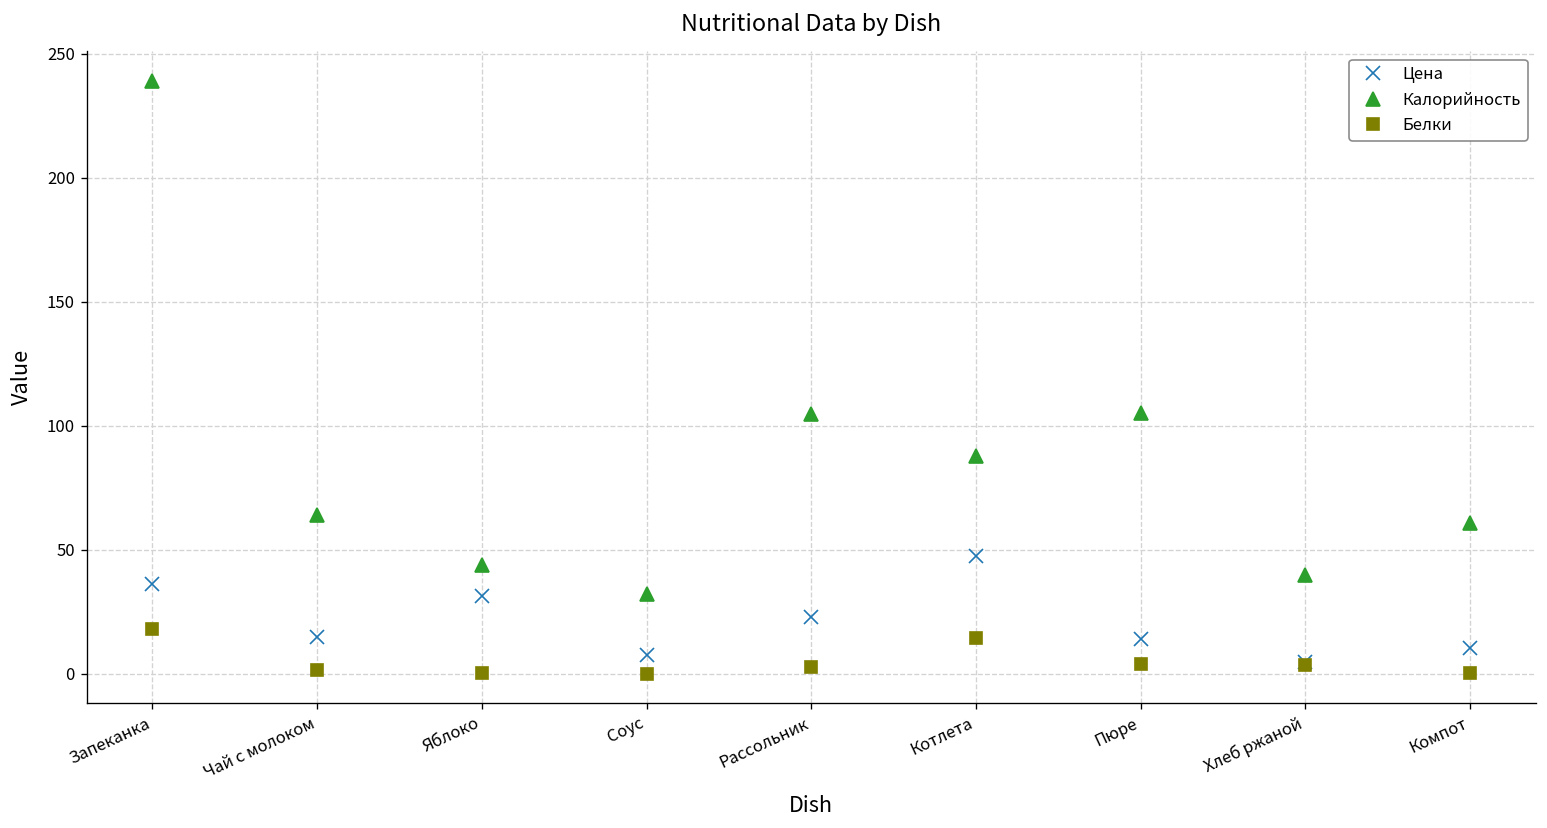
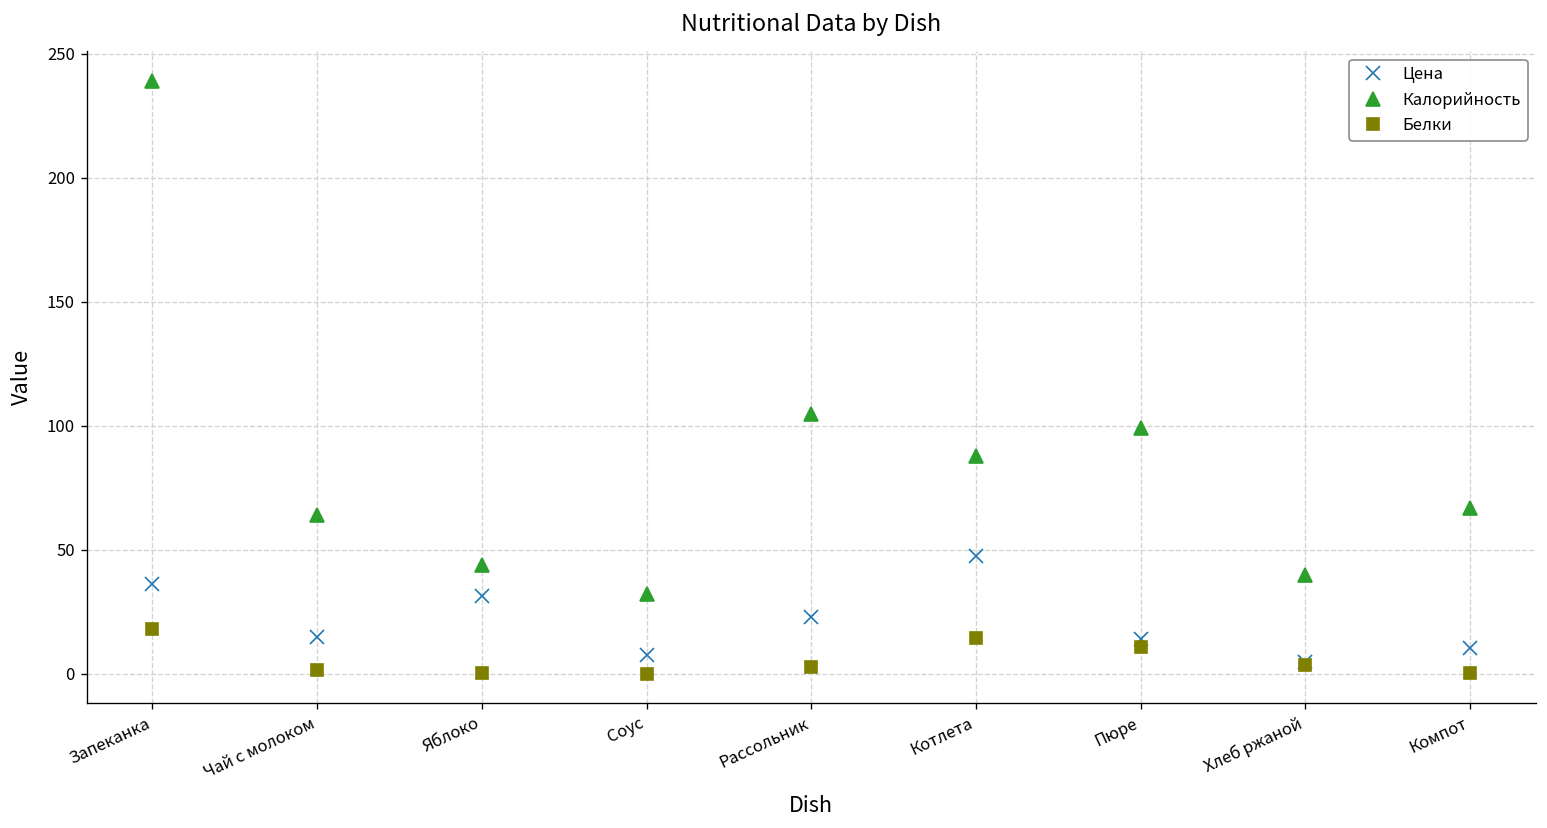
Калорийность, Пюре: 105 -> 99
Белки, Пюре: 4 -> 11
Калорийность, Компот: 61 -> 67
